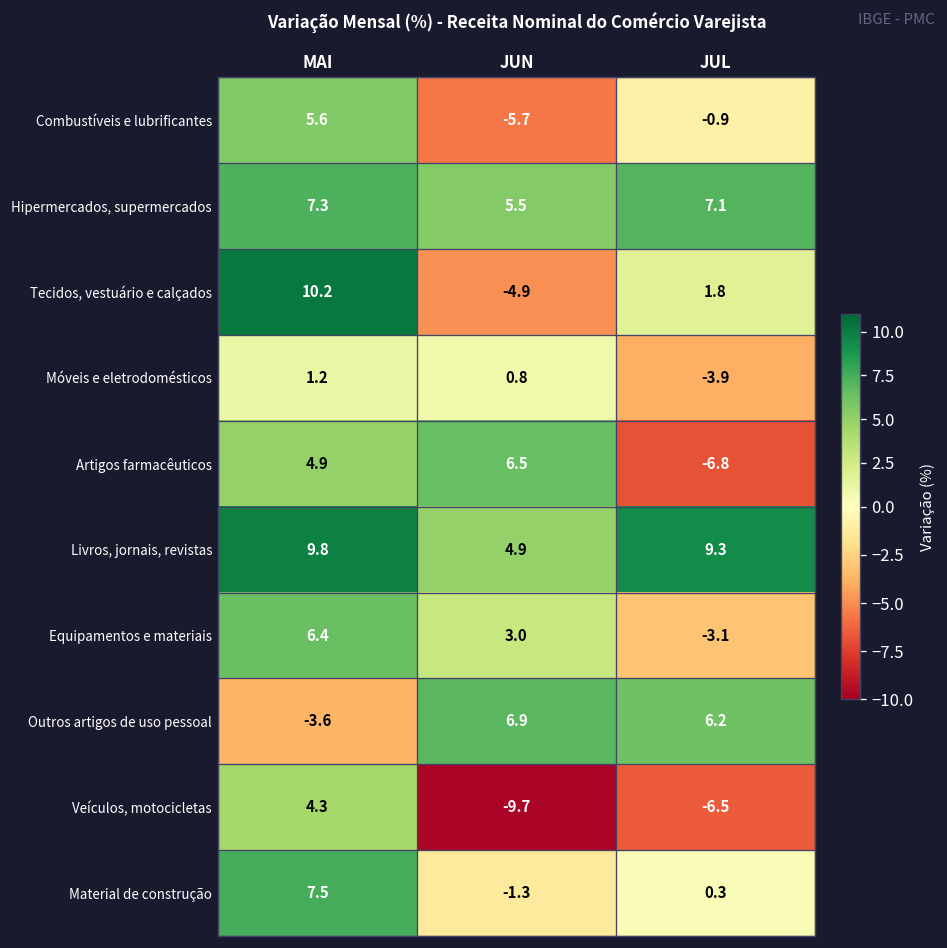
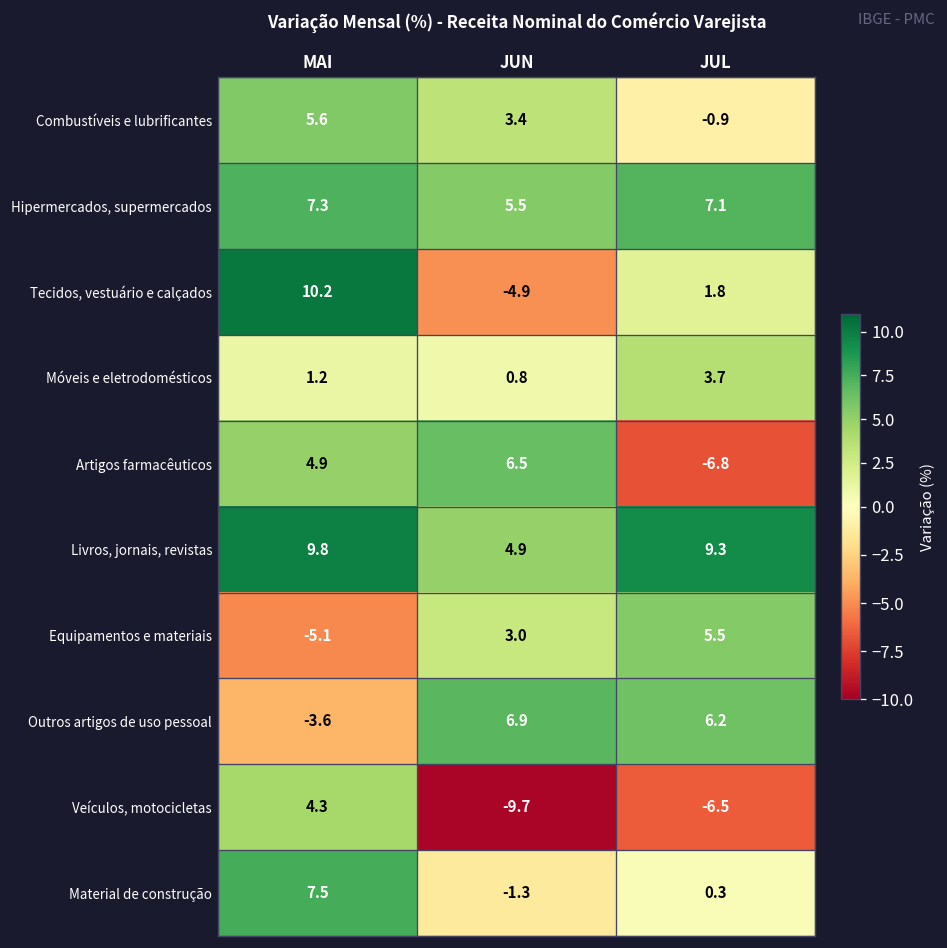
Combustíveis e lubrificantes, JUN: -5.7 -> 3.4
Móveis e eletrodomésticos, JUL: -3.9 -> 3.7
Equipamentos e materiais, MAI: 6.4 -> -5.1
Equipamentos e materiais, JUL: -3.1 -> 5.5
